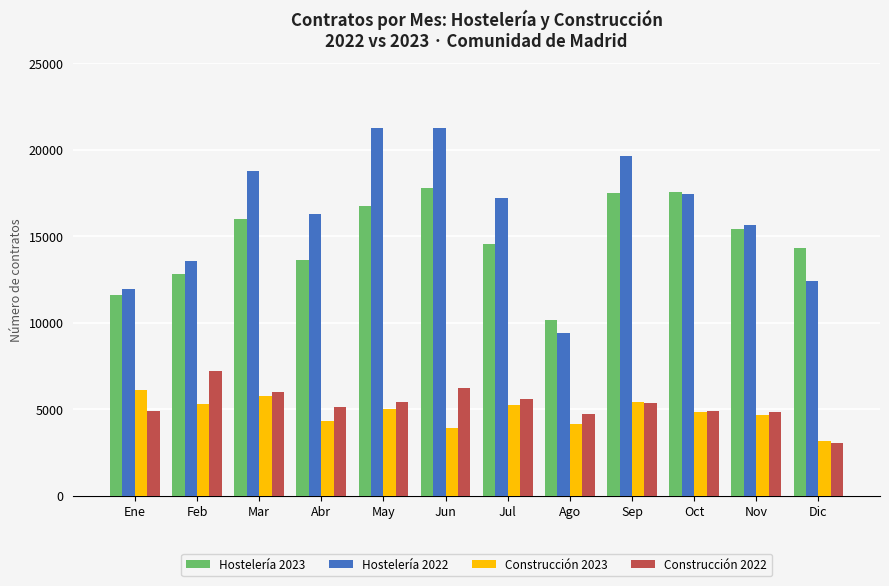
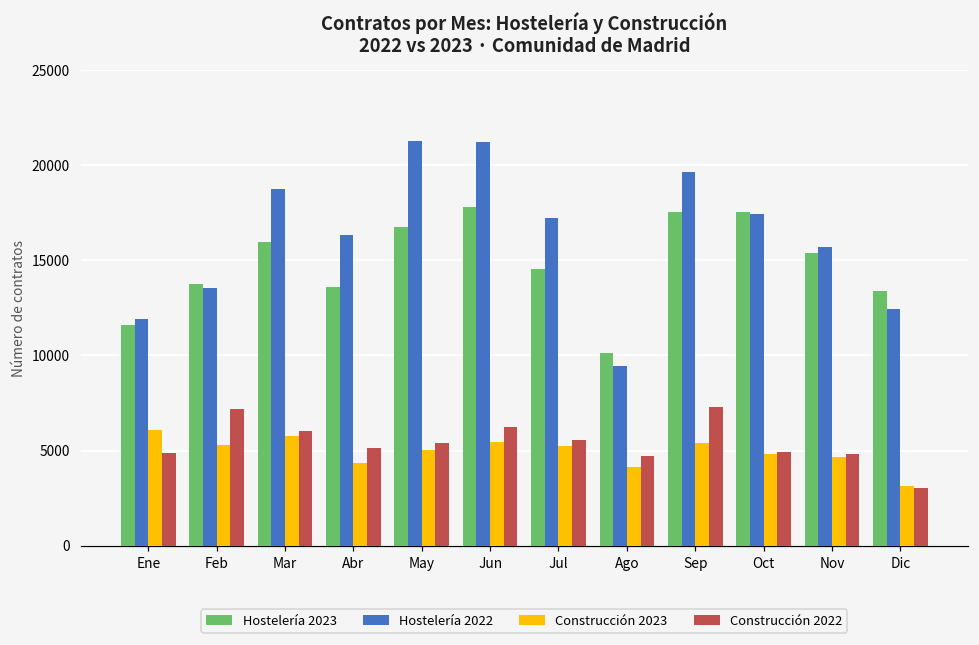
Hostelería 2023, Feb: 12800 -> 13700
Construcción 2023, Jun: 3900 -> 5500
Construcción 2022, Sep: 5400 -> 7300
Hostelería 2023, Dic: 14300 -> 13400
